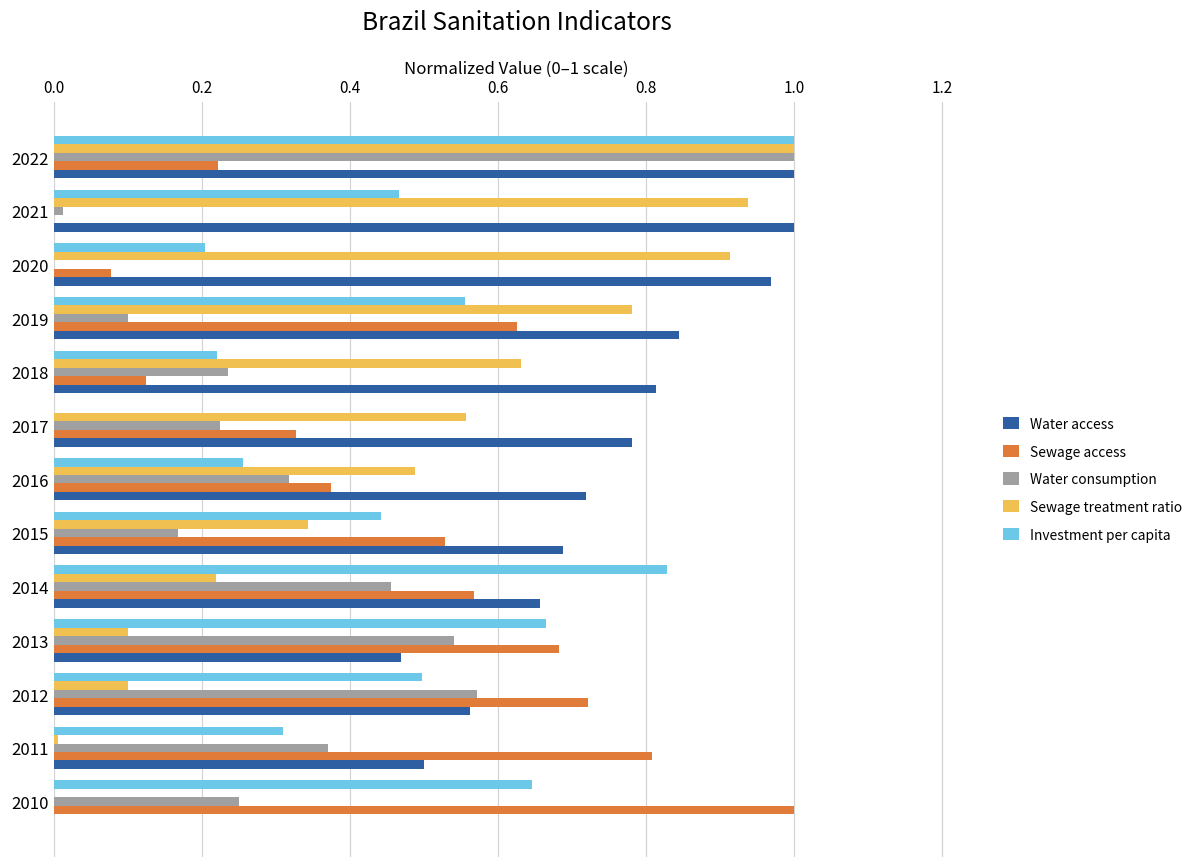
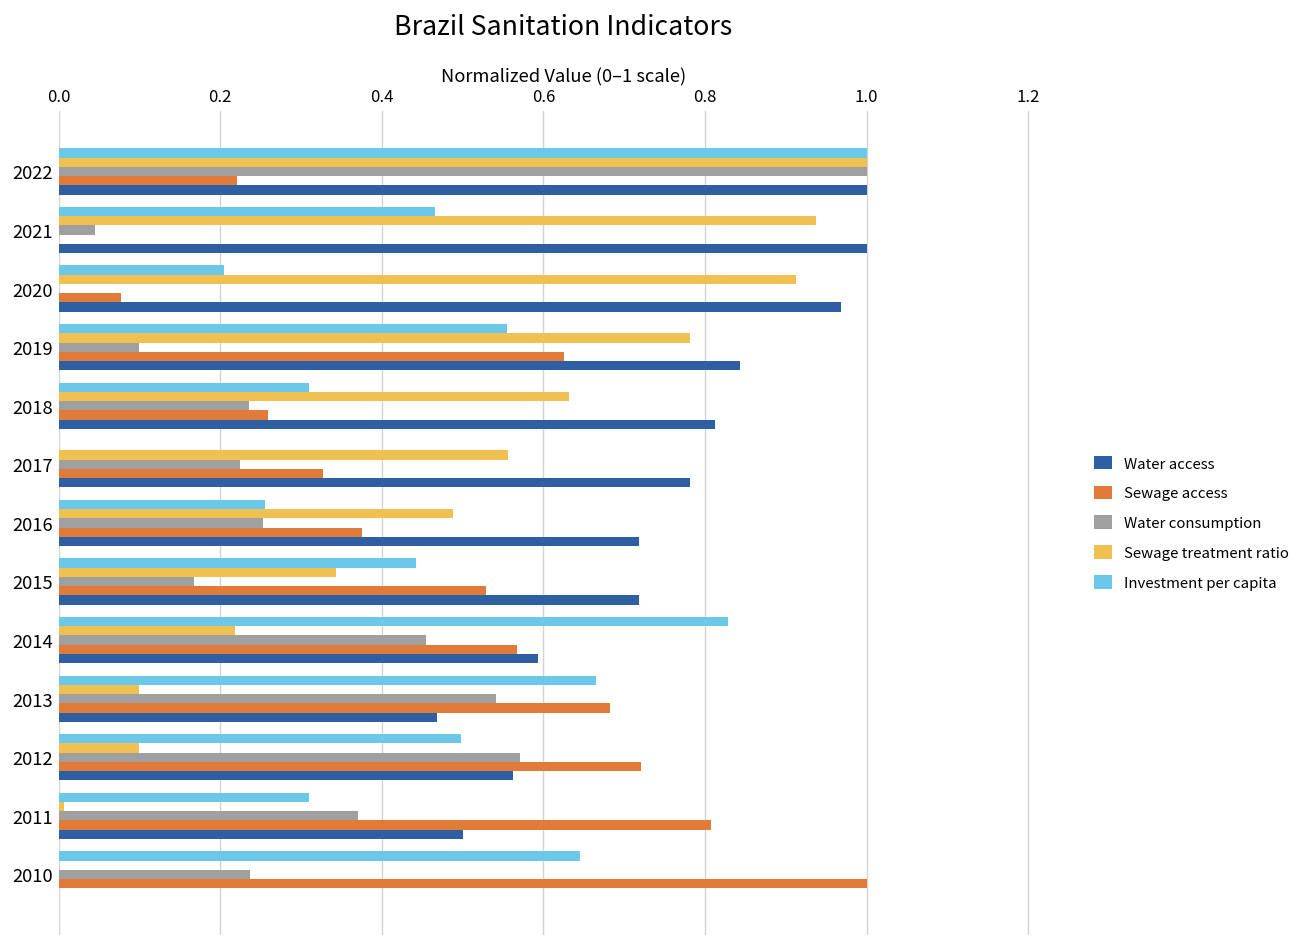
Water consumption, 2021: 0.01 -> 0.05
Investment per capita, 2018: 0.22 -> 0.31
Sewage access, 2018: 0.13 -> 0.26
Water consumption, 2016: 0.32 -> 0.25
Water access, 2015: 0.69 -> 0.72
Water access, 2014: 0.66 -> 0.59
Water consumption, 2010: 0.25 -> 0.24
